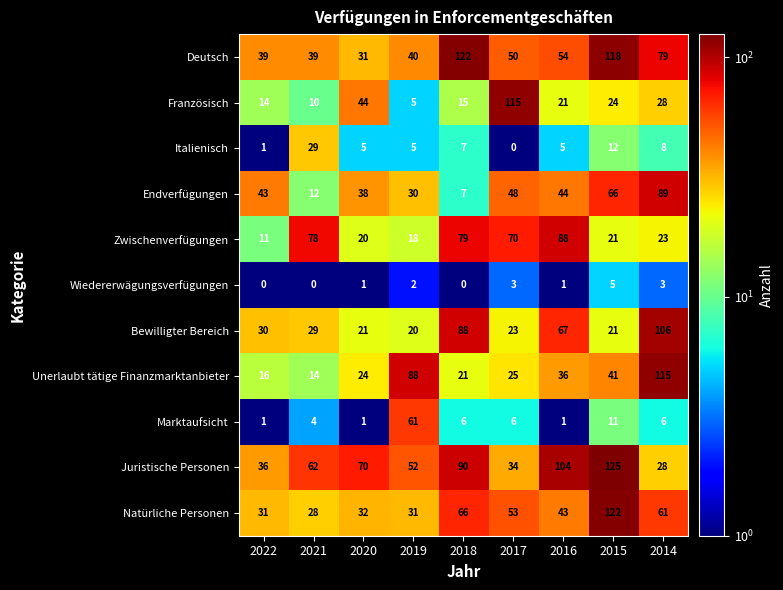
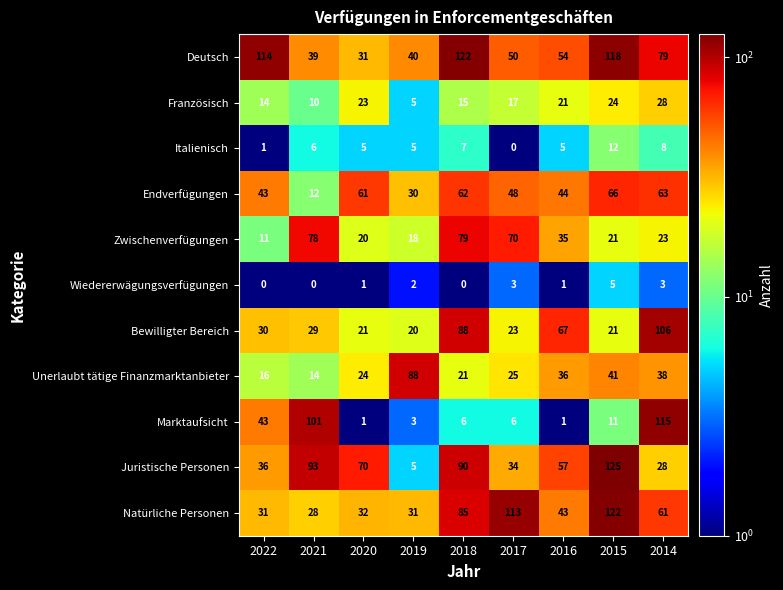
Deutsch, 2022: 39 -> 114
Französisch, 2020: 44 -> 23
Französisch, 2017: 115 -> 17
Italienisch, 2021: 29 -> 6
Endverfügungen, 2020: 38 -> 61
Endverfügungen, 2018: 7 -> 62
Endverfügungen, 2014: 89 -> 63
Zwischenverfügungen, 2016: 88 -> 35
Unerlaubt tätige Finanzmarktanbieter, 2014: 115 -> 38
Marktaufsicht, 2022: 1 -> 43
Marktaufsicht, 2021: 4 -> 101
Marktaufsicht, 2019: 61 -> 3
Marktaufsicht, 2014: 6 -> 115
Juristische Personen, 2021: 62 -> 93
Juristische Personen, 2019: 52 -> 5
Juristische Personen, 2016: 104 -> 57
Natürliche Personen, 2018: 66 -> 85
Natürliche Personen, 2017: 53 -> 113
